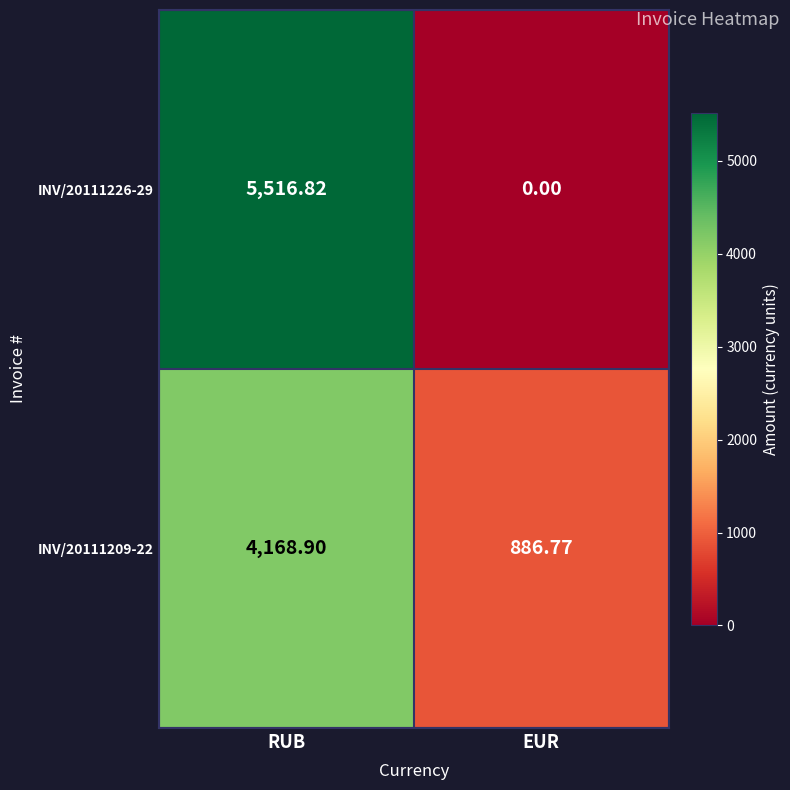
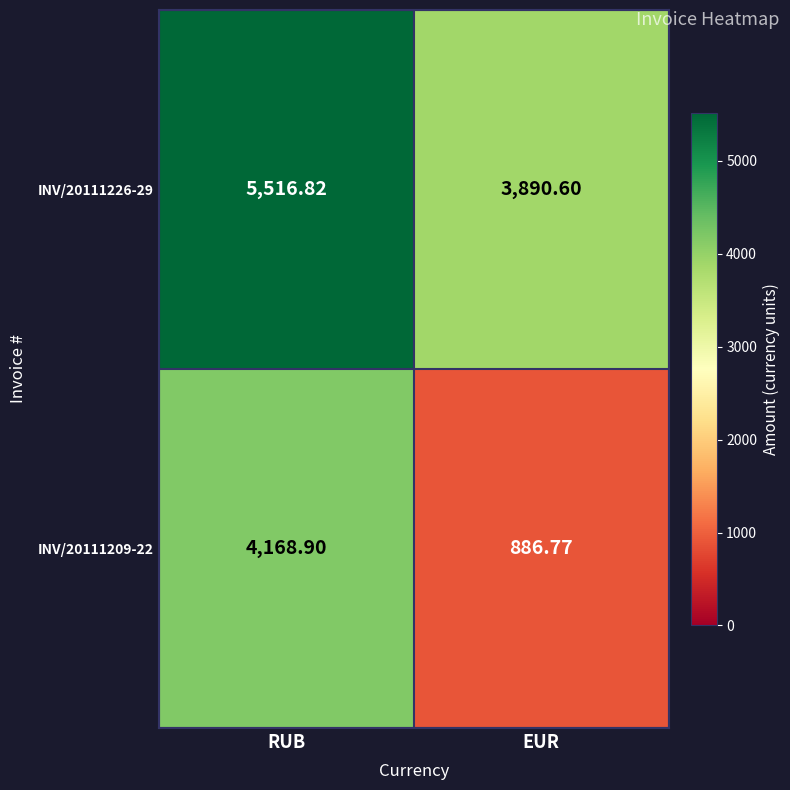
INV/20111226-29, EUR: 0.00 -> 3,890.60
